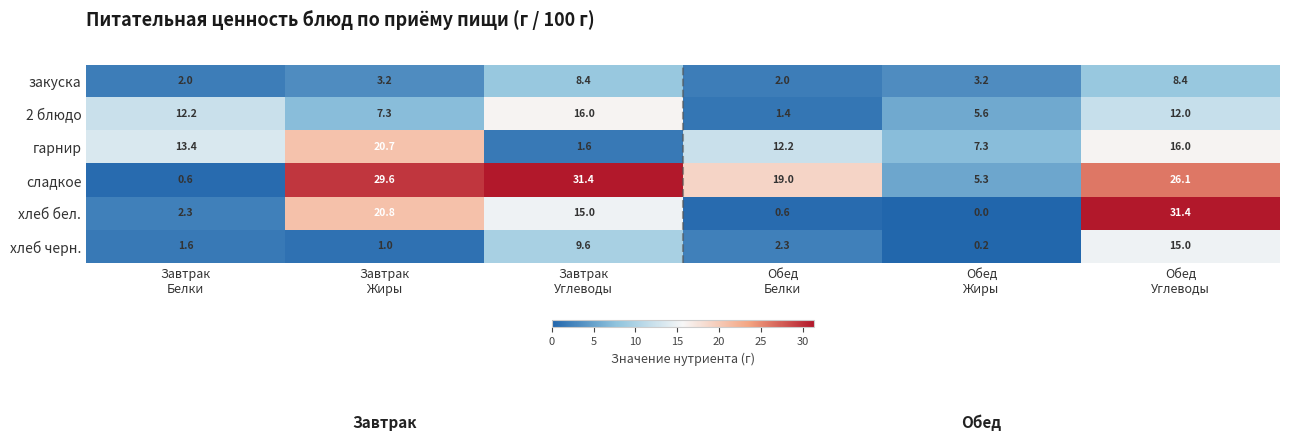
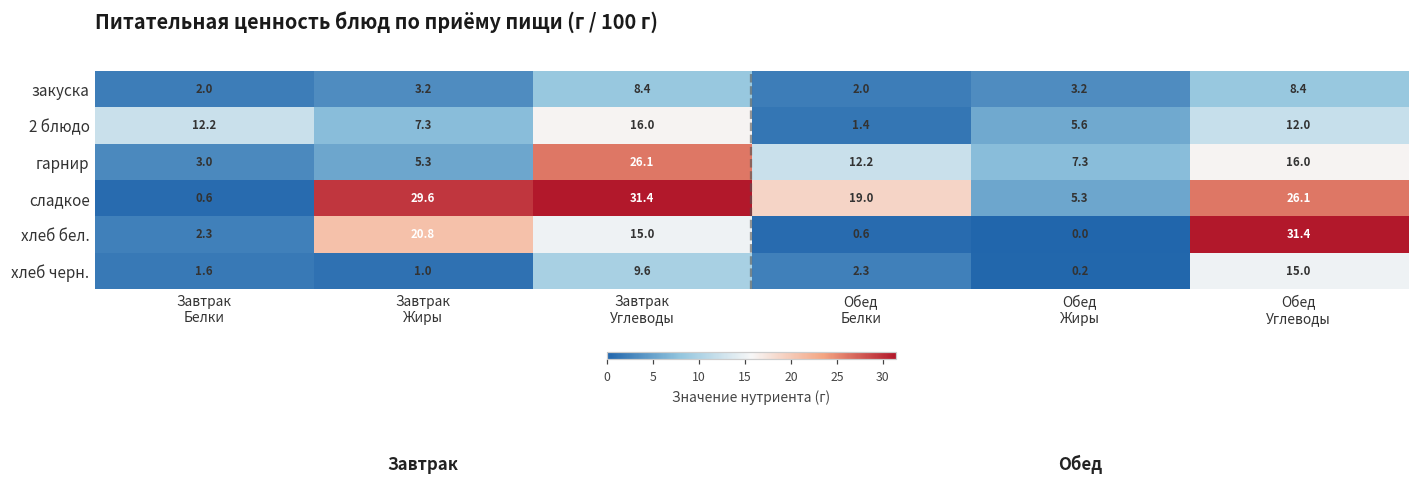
гарнир, Завтрак Белки: 13.4 -> 3.0
гарнир, Завтрак Жиры: 20.7 -> 5.3
гарнир, Завтрак Углеводы: 1.6 -> 26.1
